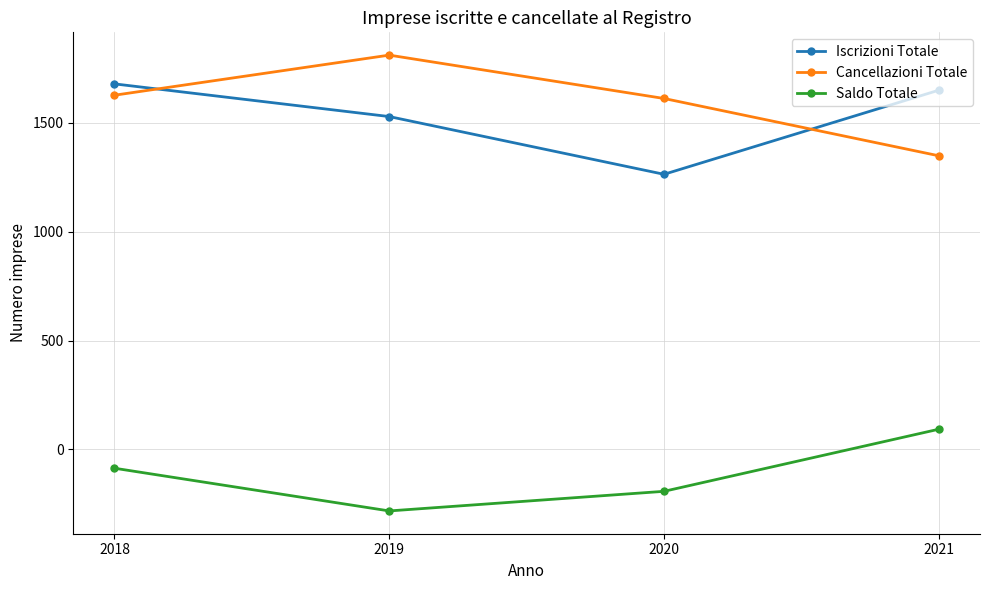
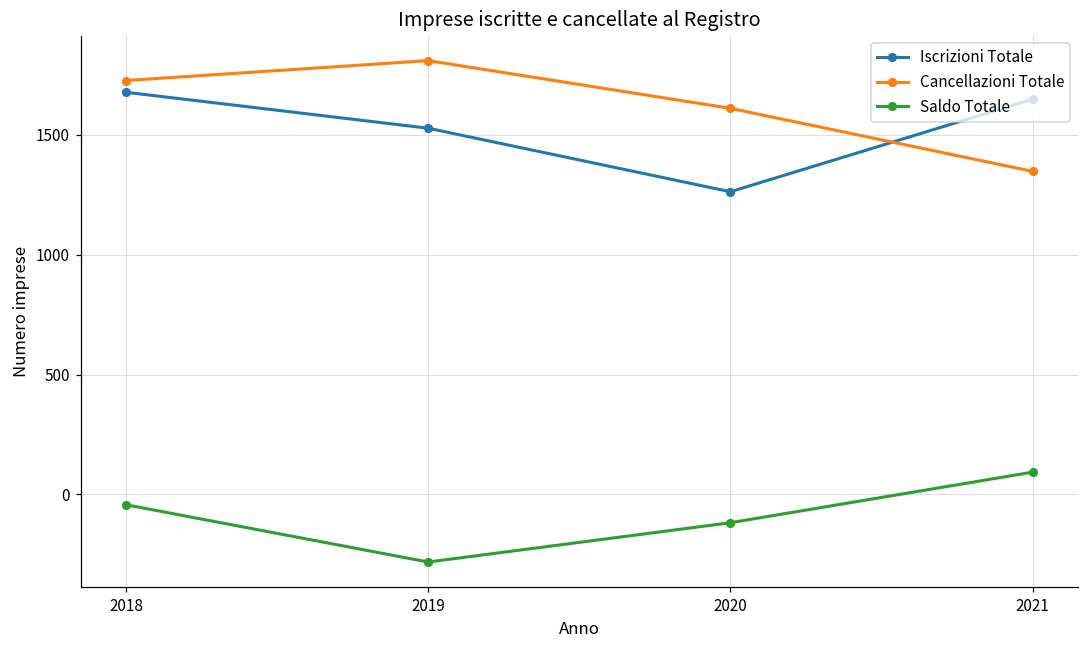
Cancellazioni Totale, 2018: 1630 -> 1730
Saldo Totale, 2018: -90 -> -40
Saldo Totale, 2020: -190 -> -120
